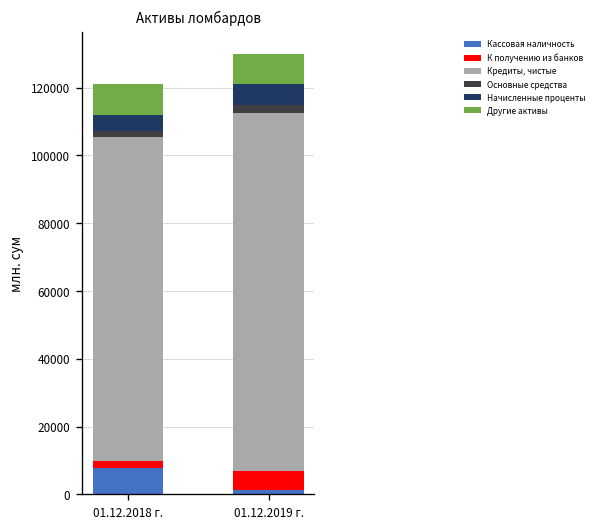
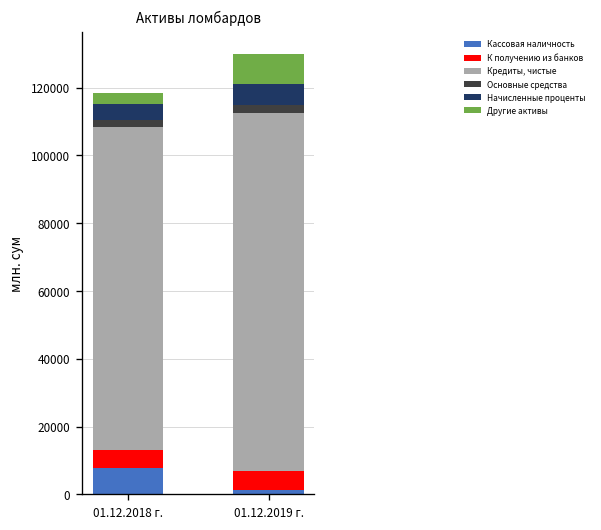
К получению из банков, 01.12.2018 г.: 2000 -> 5000
Другие активы, 01.12.2018 г.: 9000 -> 3000
